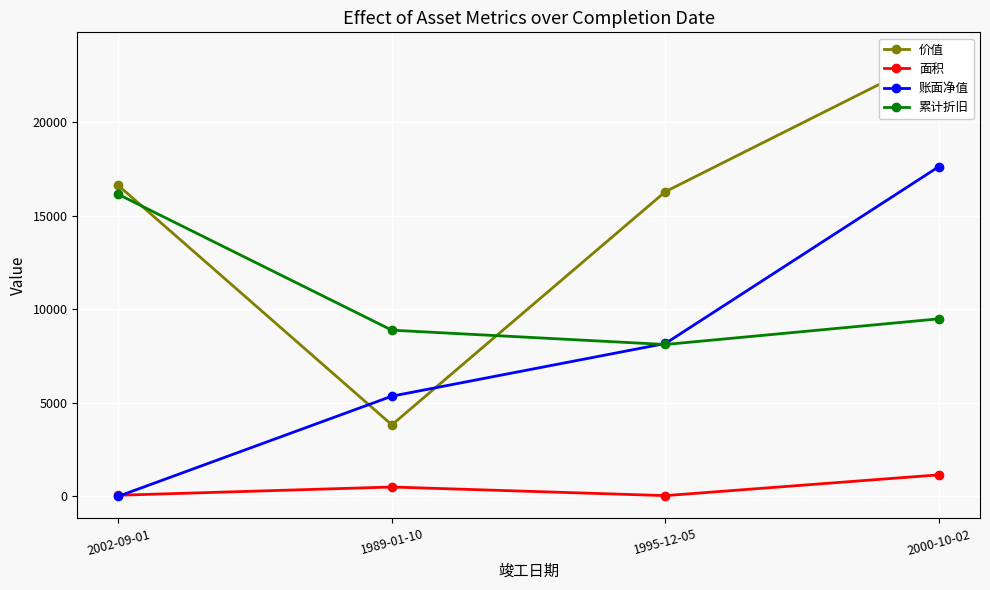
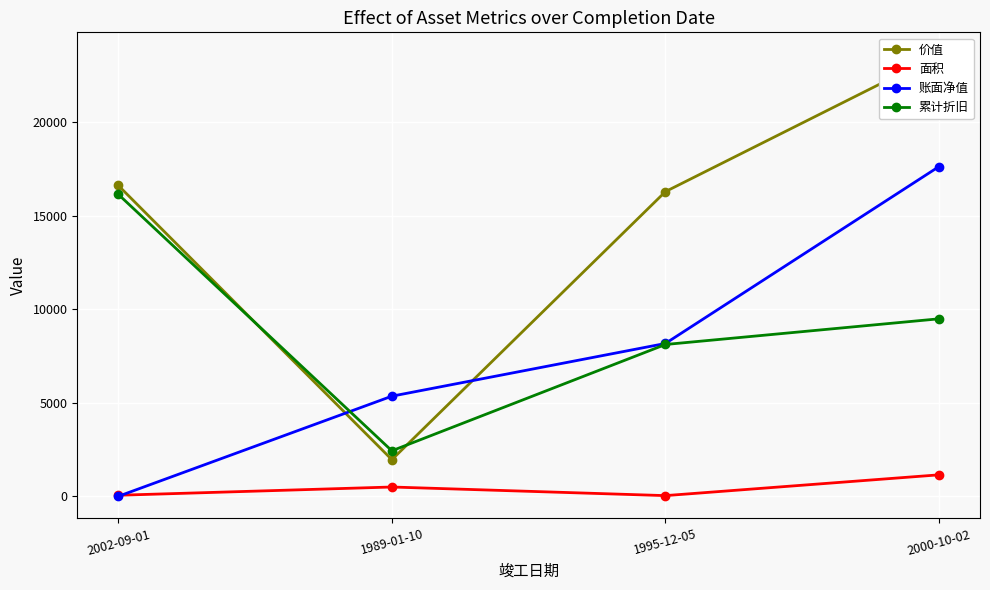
价值, 1989-01-10: 3800 -> 2000
累计折旧, 1989-01-10: 8900 -> 2400
